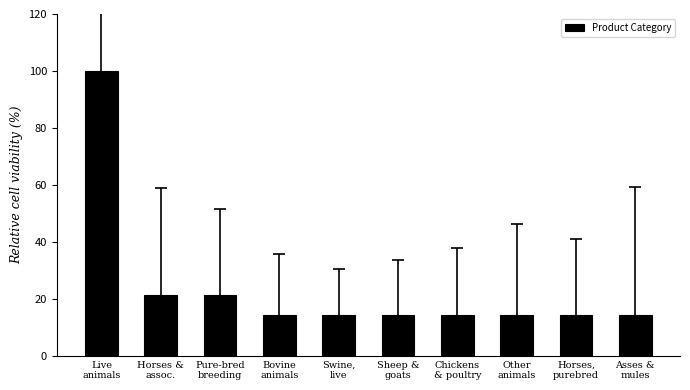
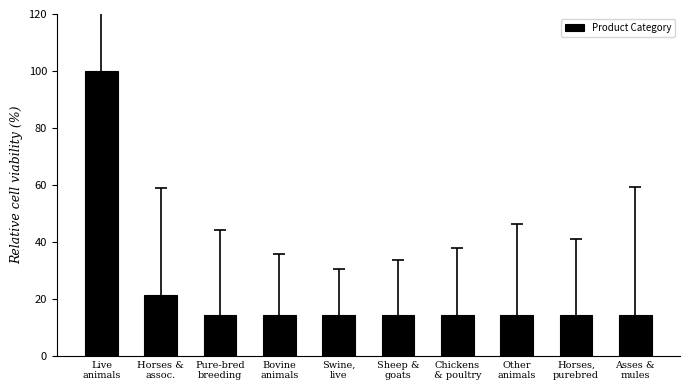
Product Category, Pure-bred breeding: 21 -> 14
